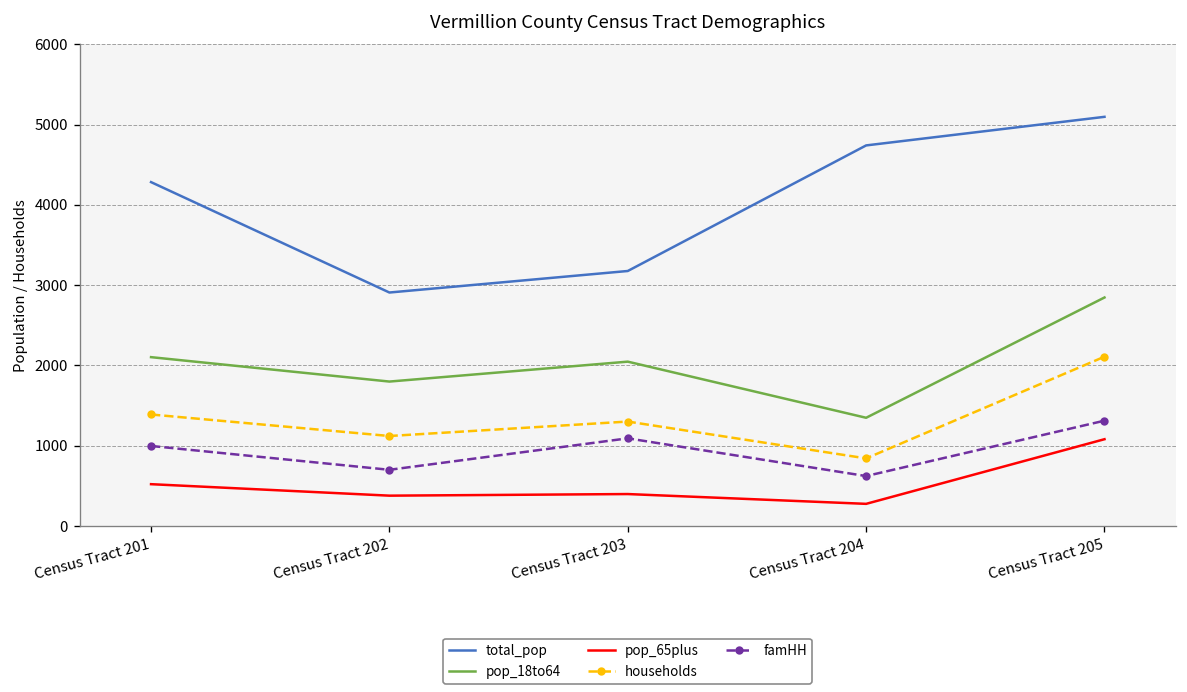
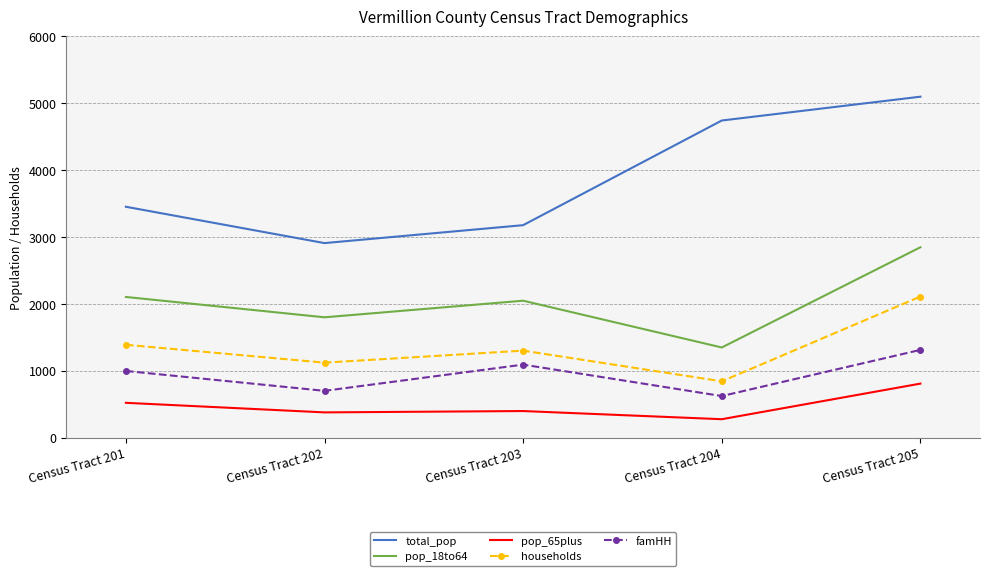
total_pop, Census Tract 201: 4300 -> 3500
pop_65plus, Census Tract 205: 1100 -> 800
